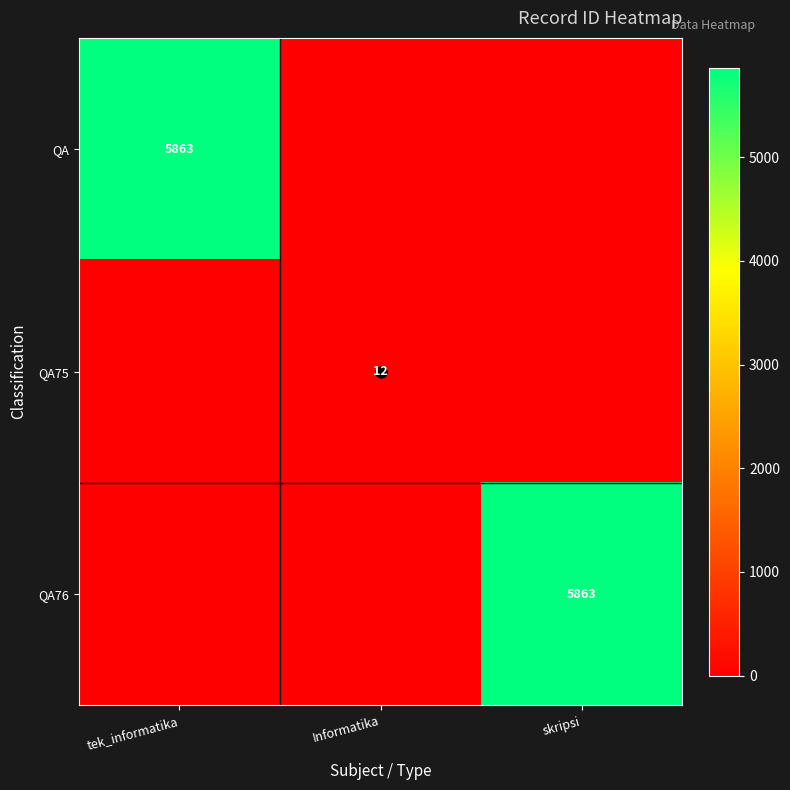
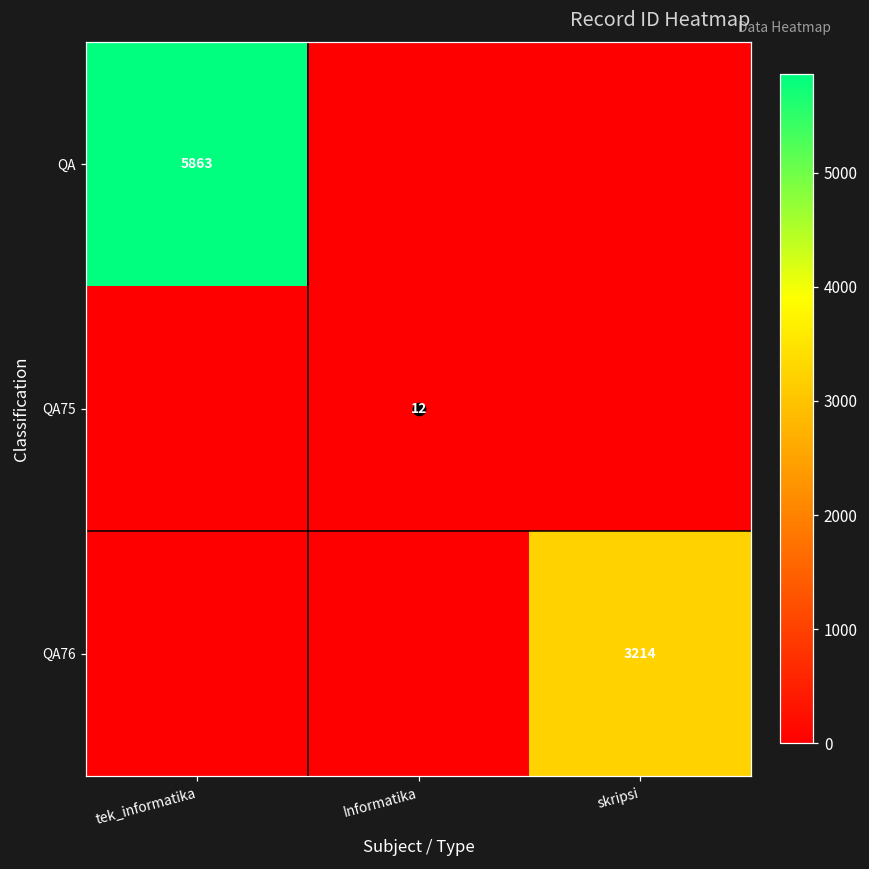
QA76, skripsi: 5863 -> 3214
